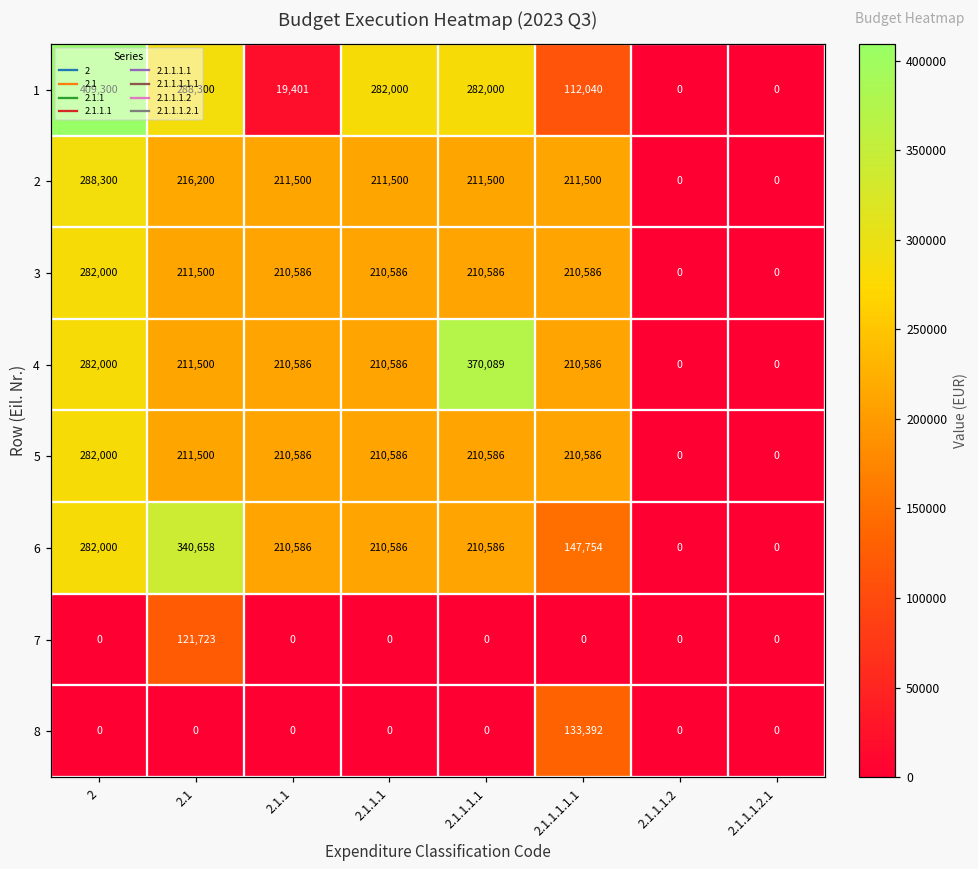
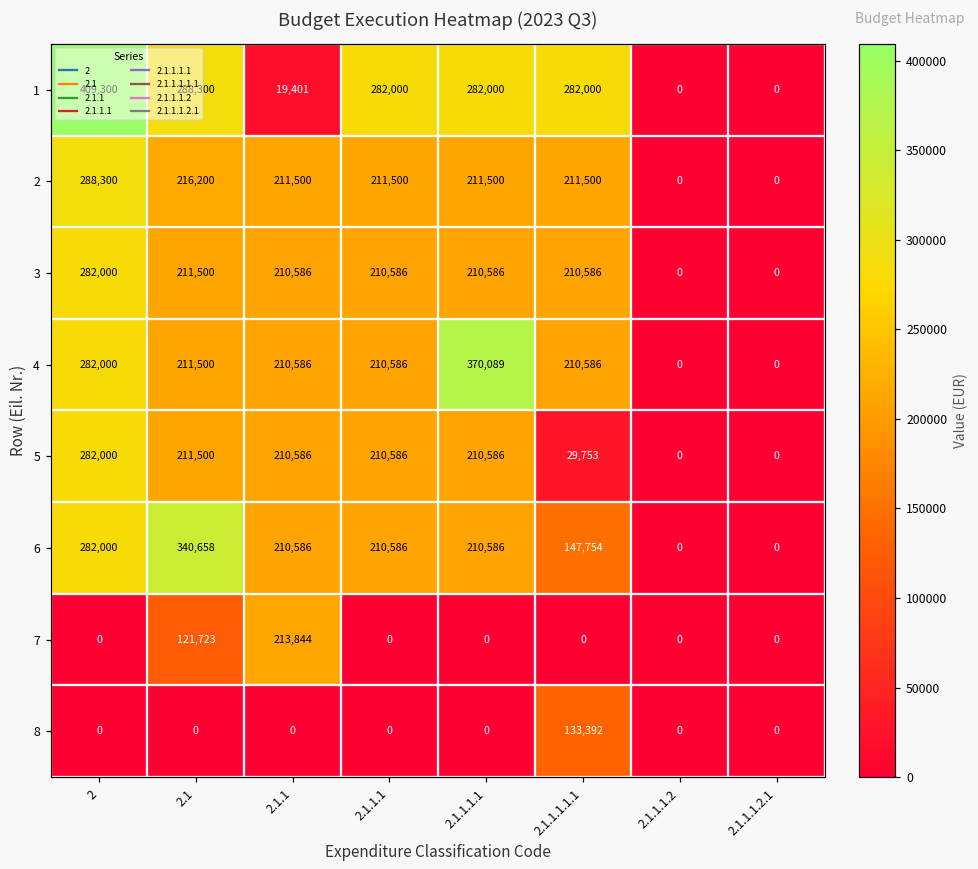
1, 2.1.1.1.1.1: 112,040 -> 282,000
5, 2.1.1.1.1.1: 210,586 -> 29,753
7, 2.1.1: 0 -> 213,844
